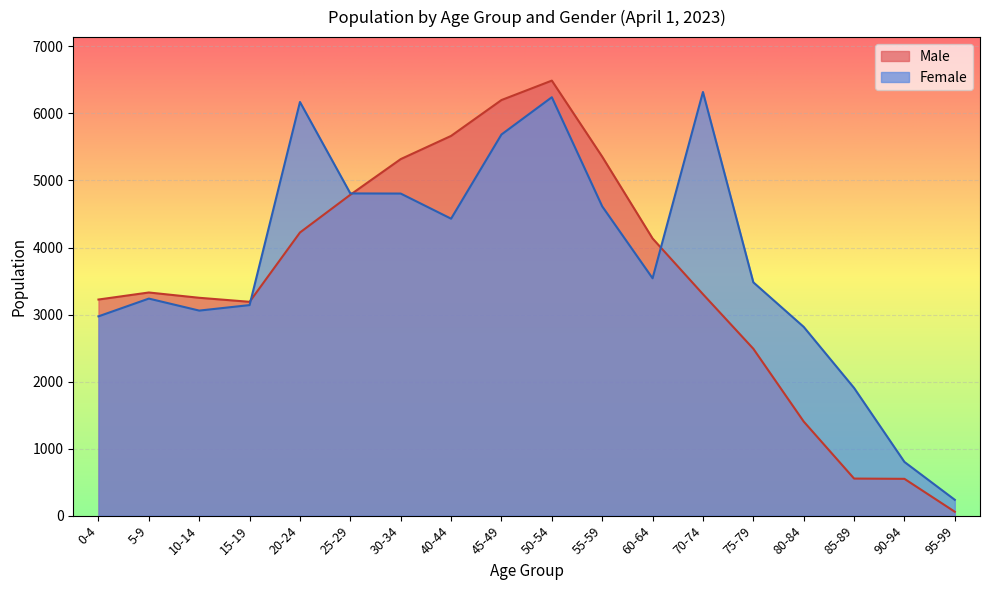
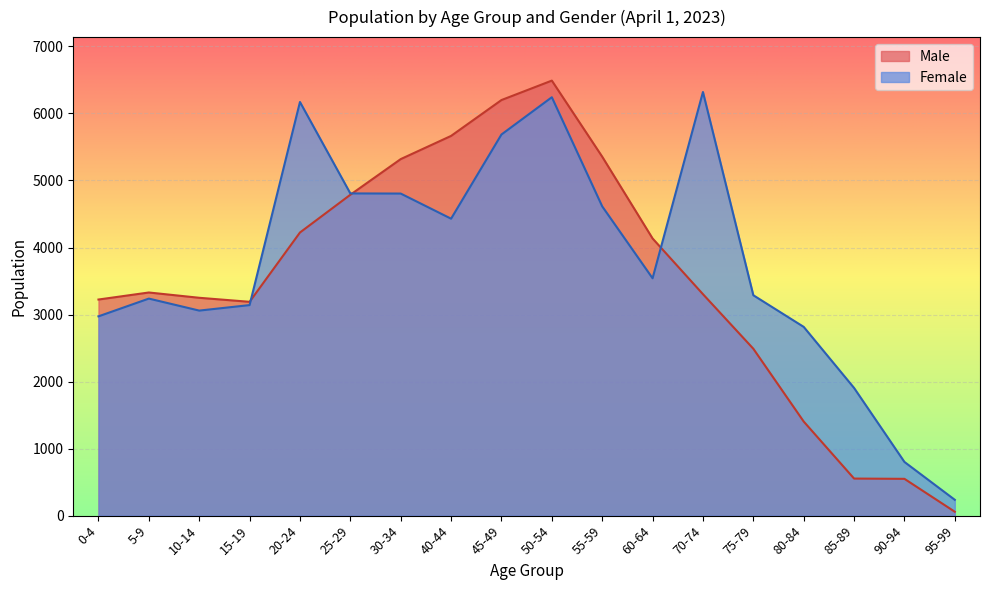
Female, 75-79: 3500 -> 3300
